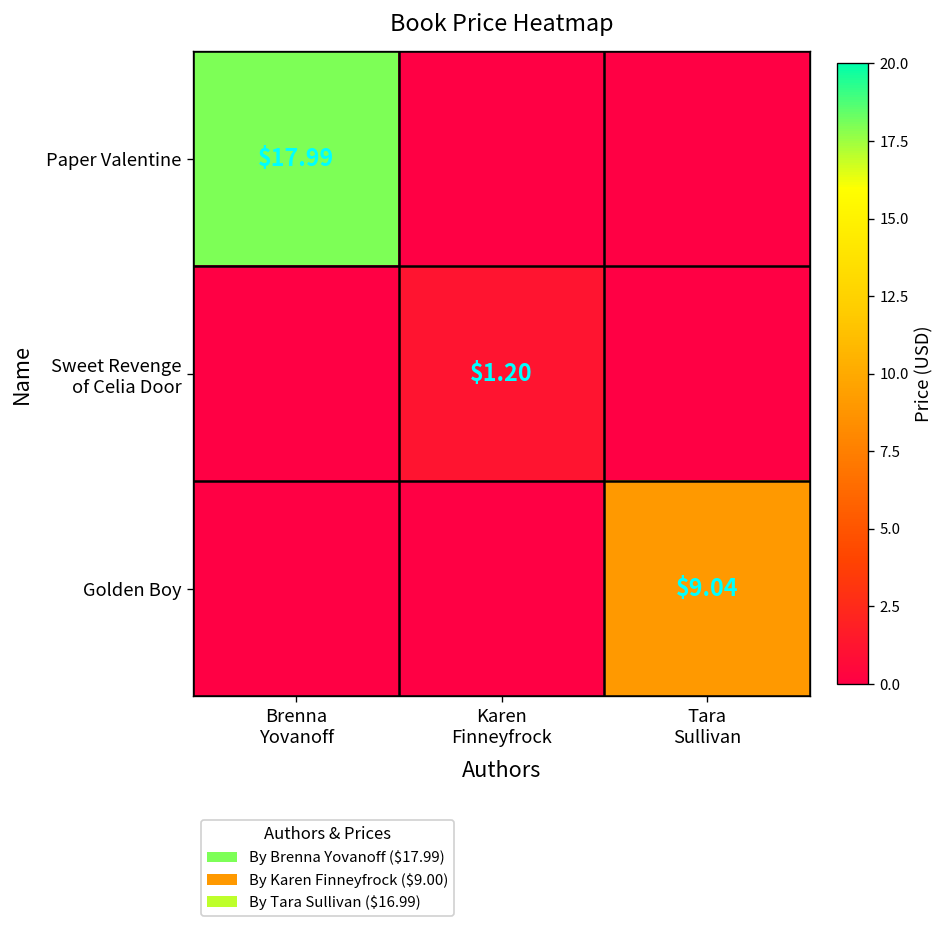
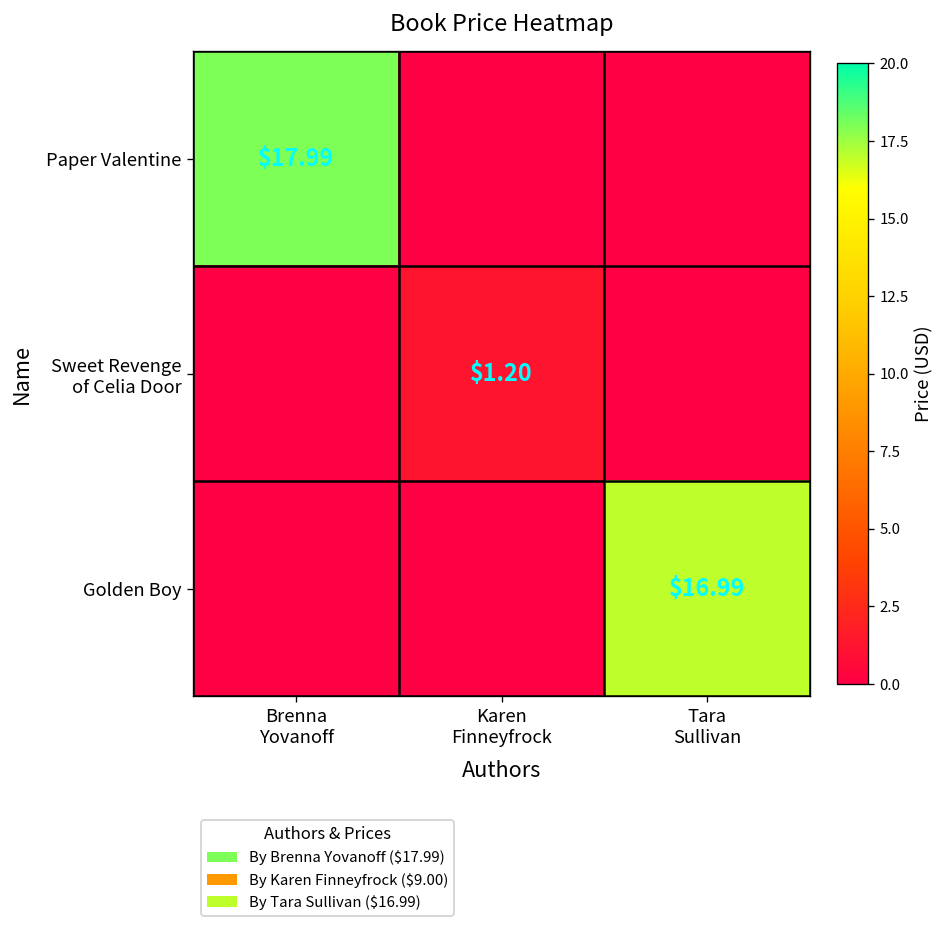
Golden Boy, Tara Sullivan: $9.04 -> $16.99
